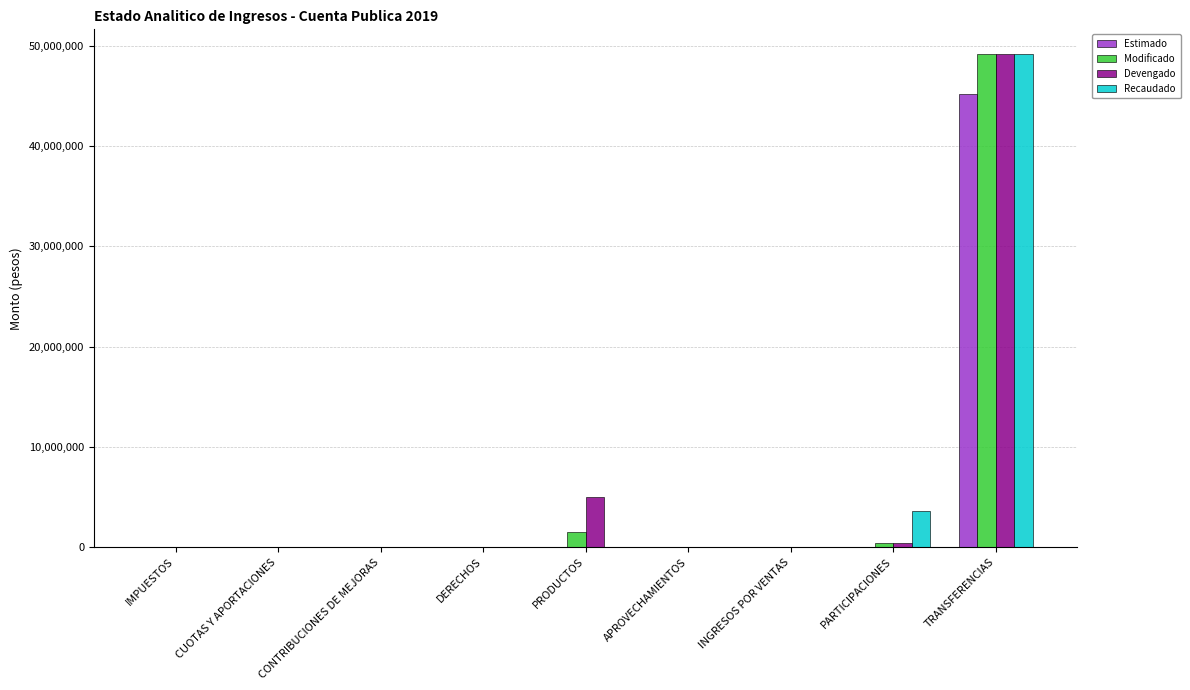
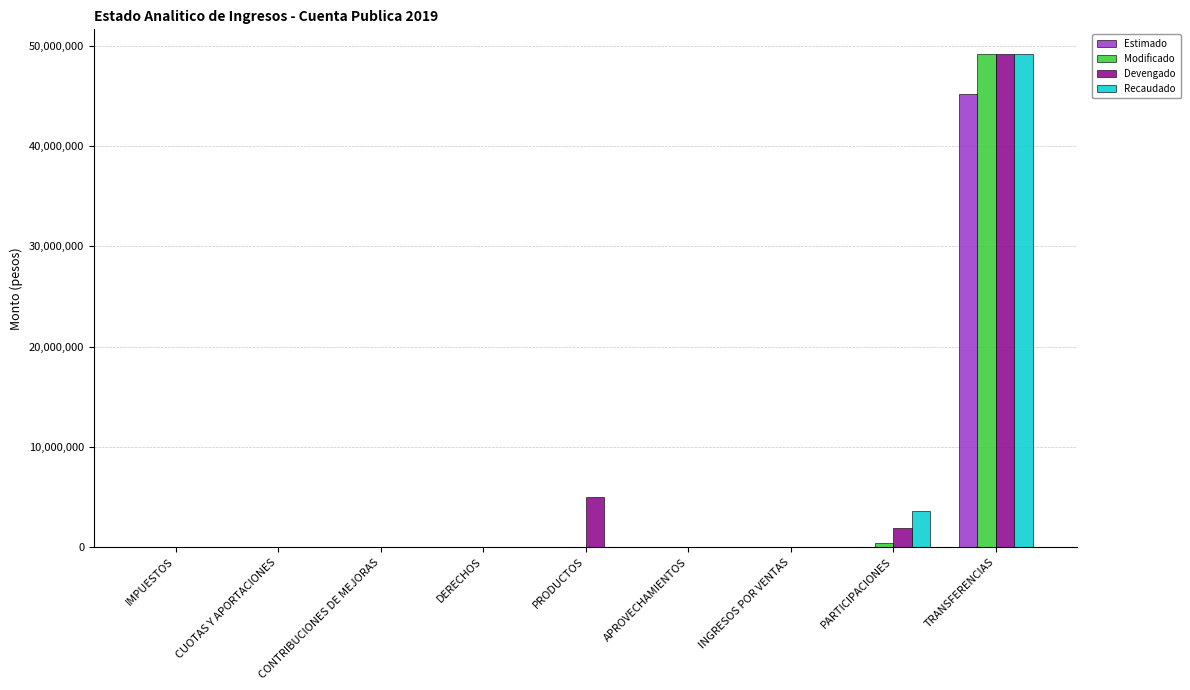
Modificado, PRODUCTOS: 1,500,000 -> 0
Devengado, PARTICIPACIONES: 400,000 -> 1,900,000
